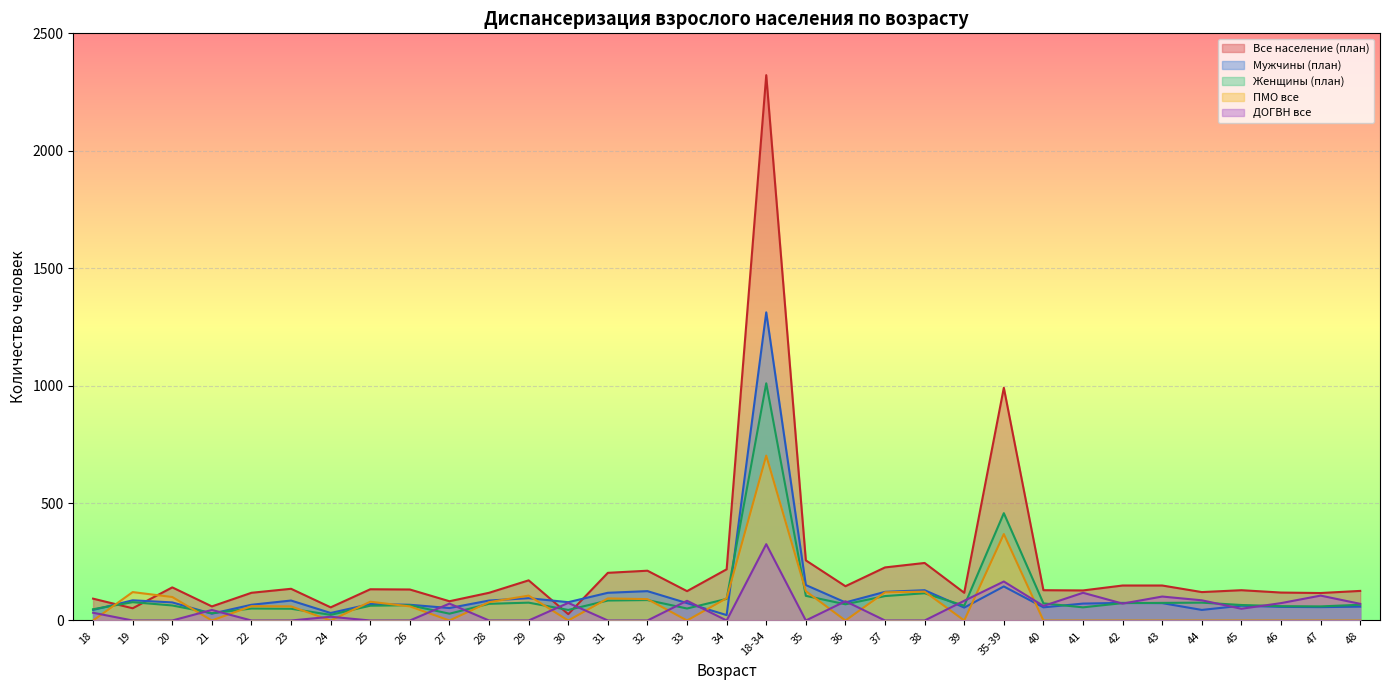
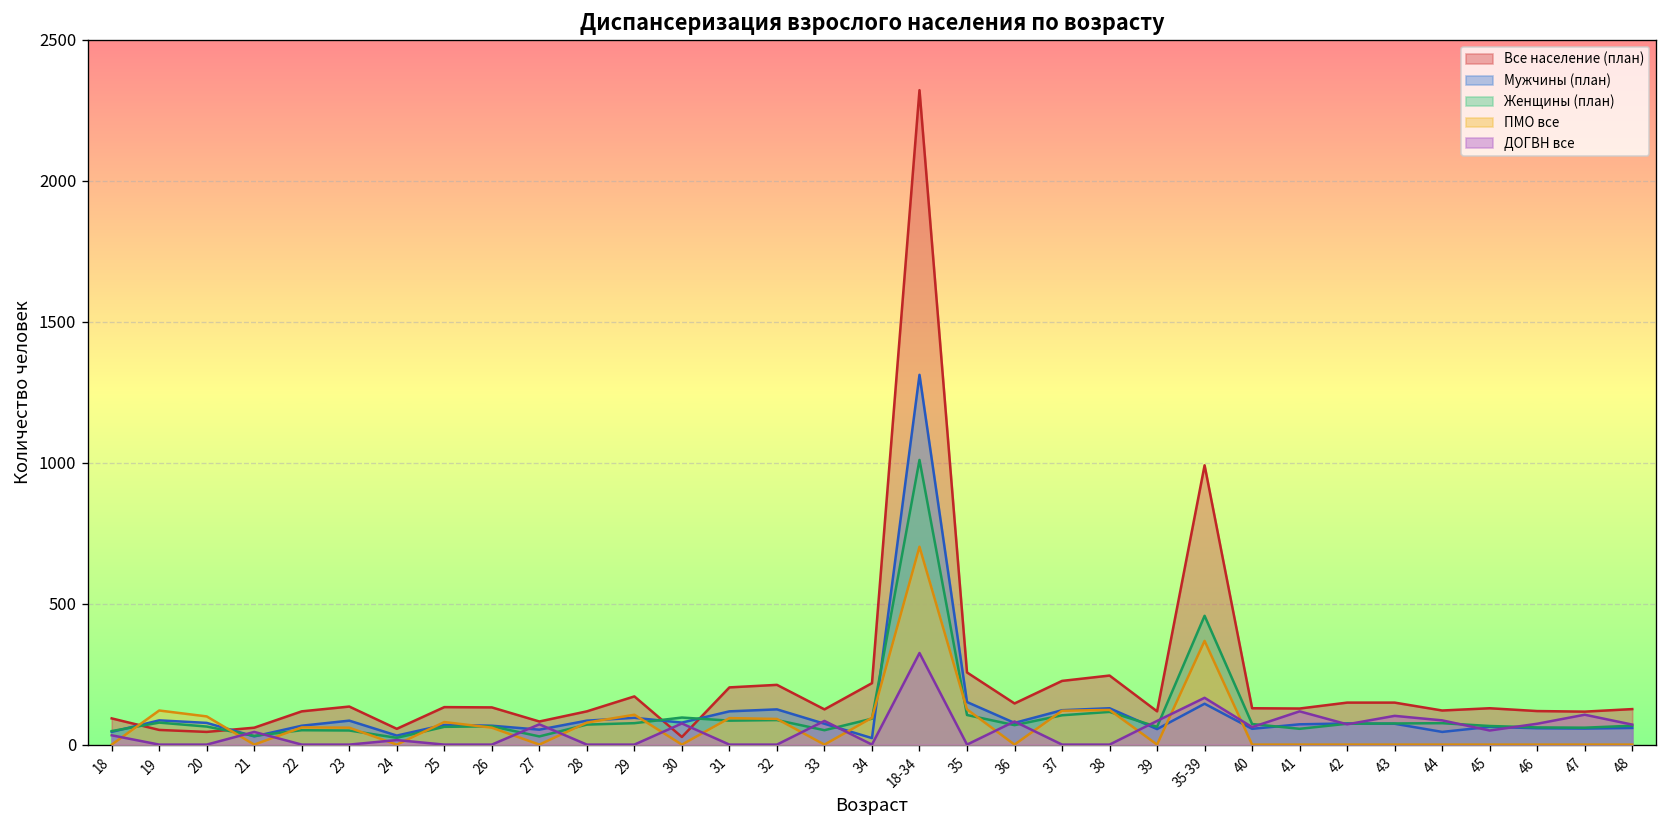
Все население (план), 20: 140 -> 50
Женщины (план), 30: 50 -> 100
